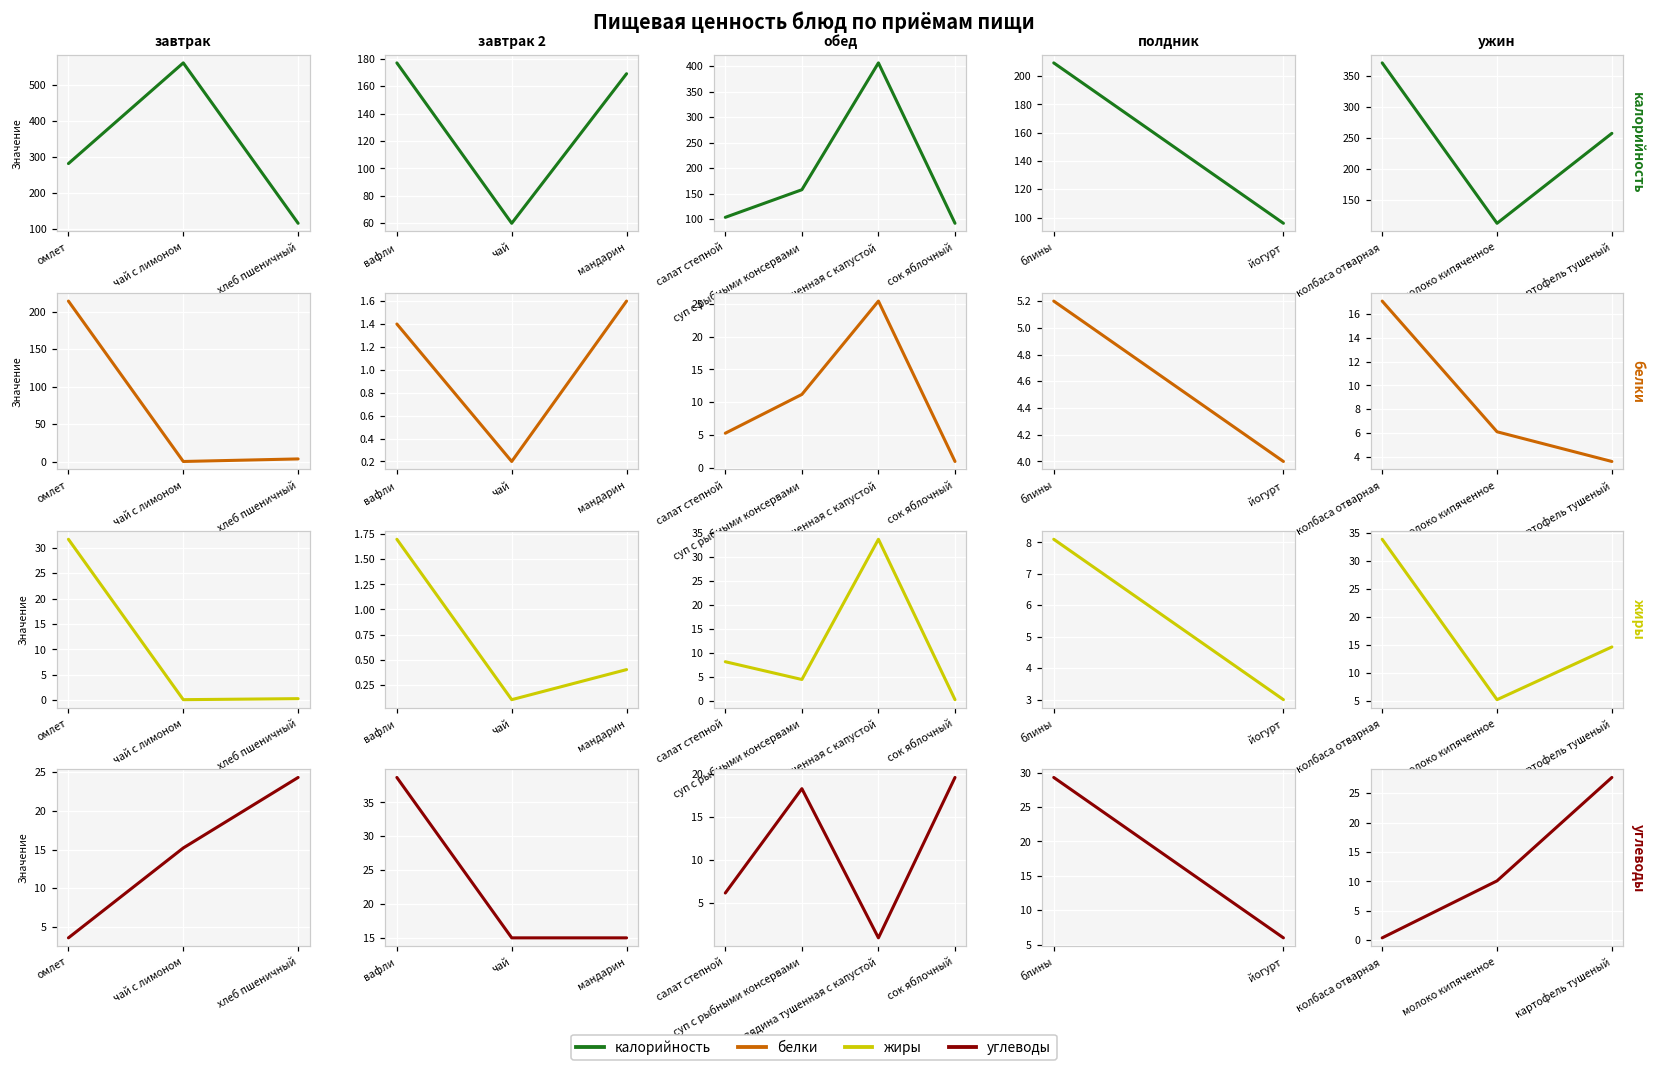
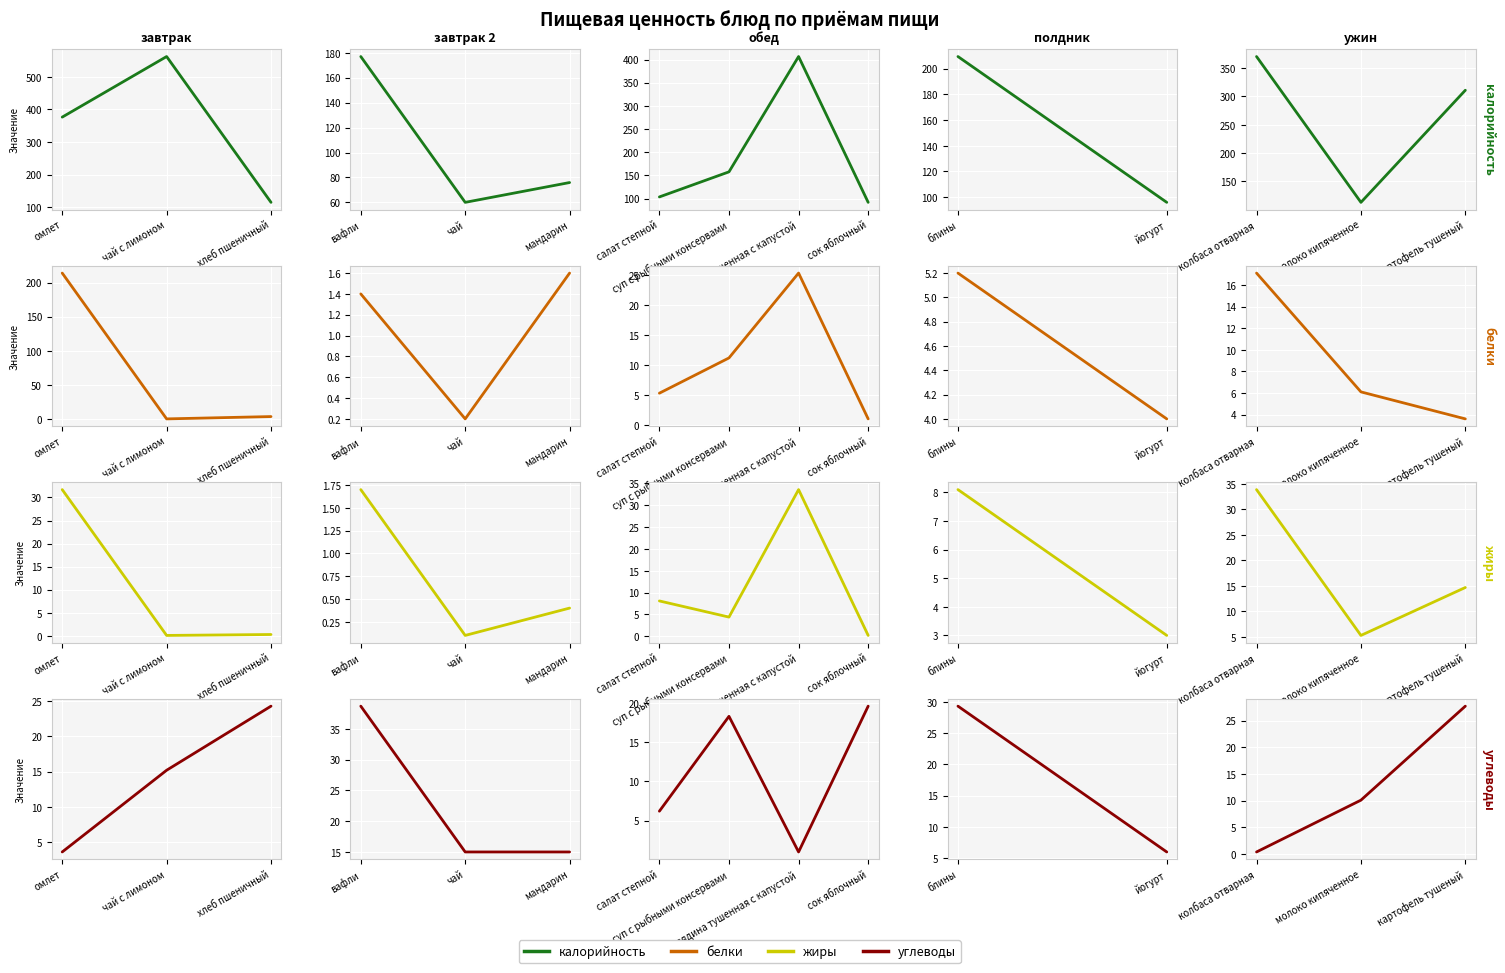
завтрак, омлет: 280 -> 380
завтрак 2, мандарин: 169 -> 76
ужин, картофель тушеный: 260 -> 310
